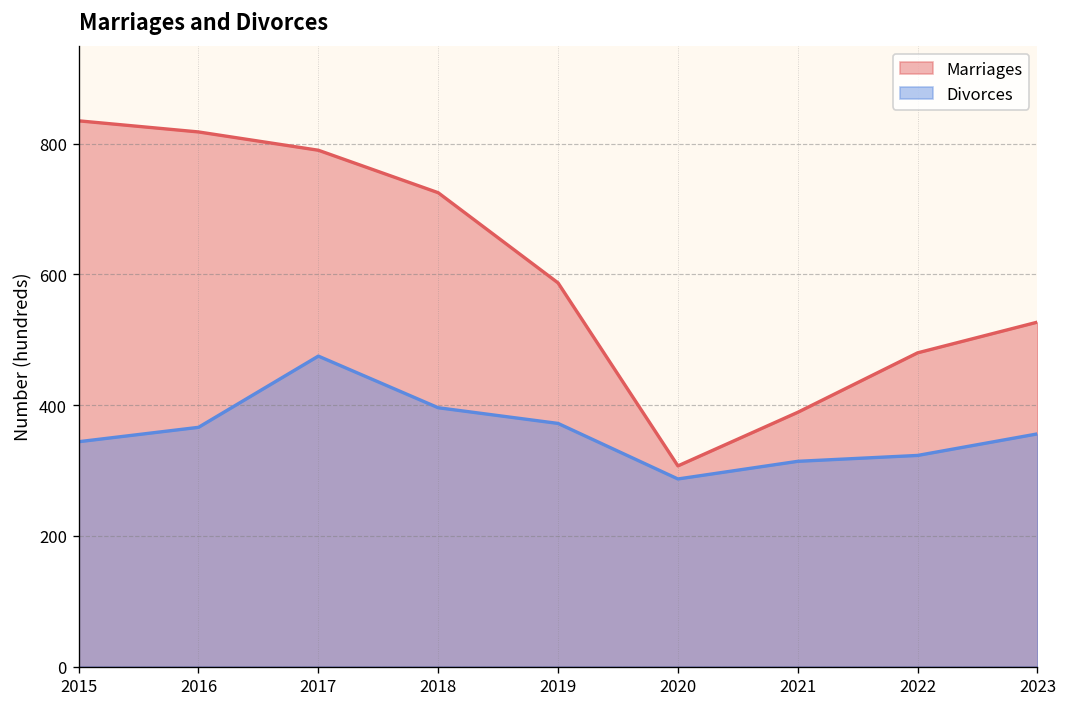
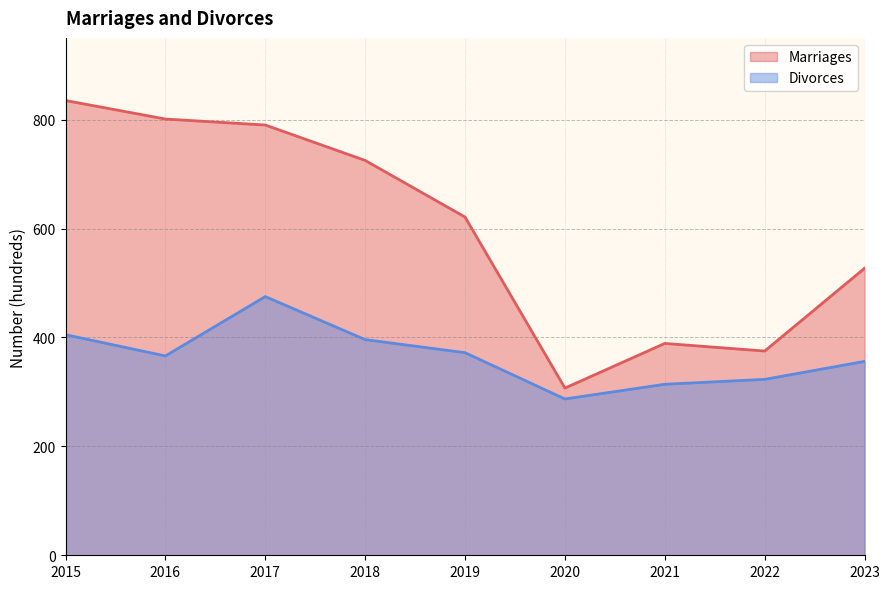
Divorces, 2015: 340 -> 410
Marriages, 2016: 820 -> 800
Marriages, 2019: 590 -> 620
Marriages, 2022: 480 -> 380
